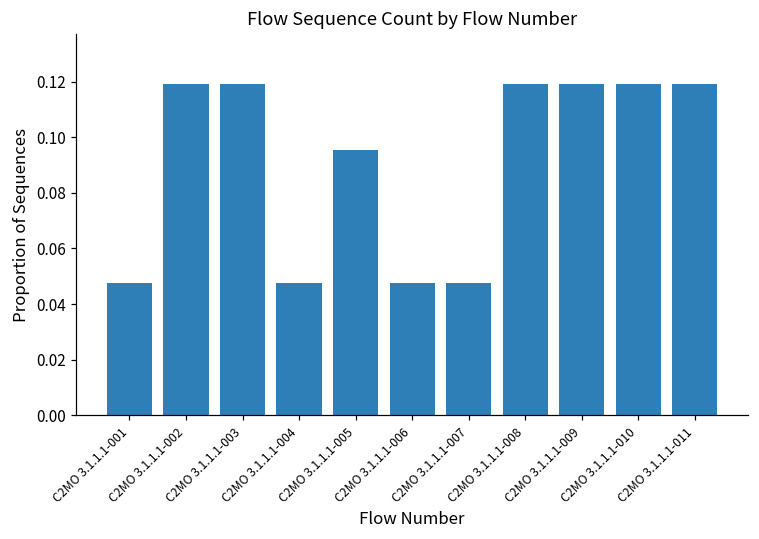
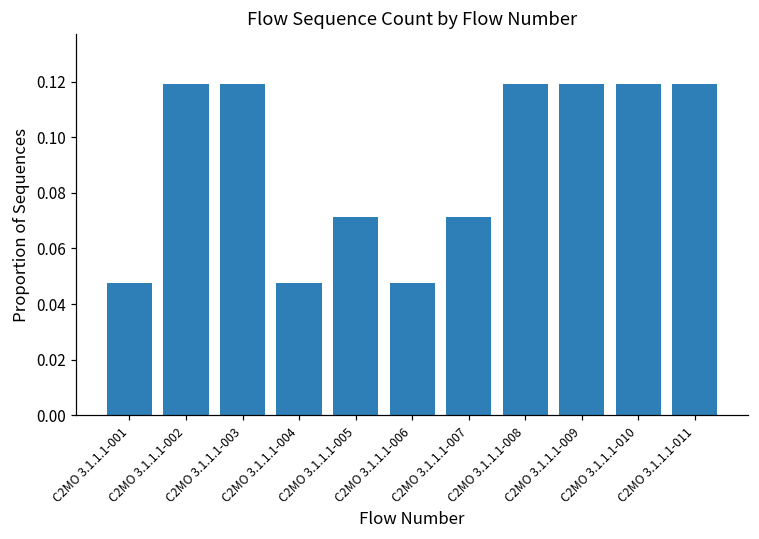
C2MO 3.1.1.1-005: 0.095 -> 0.071
C2MO 3.1.1.1-007: 0.048 -> 0.071
